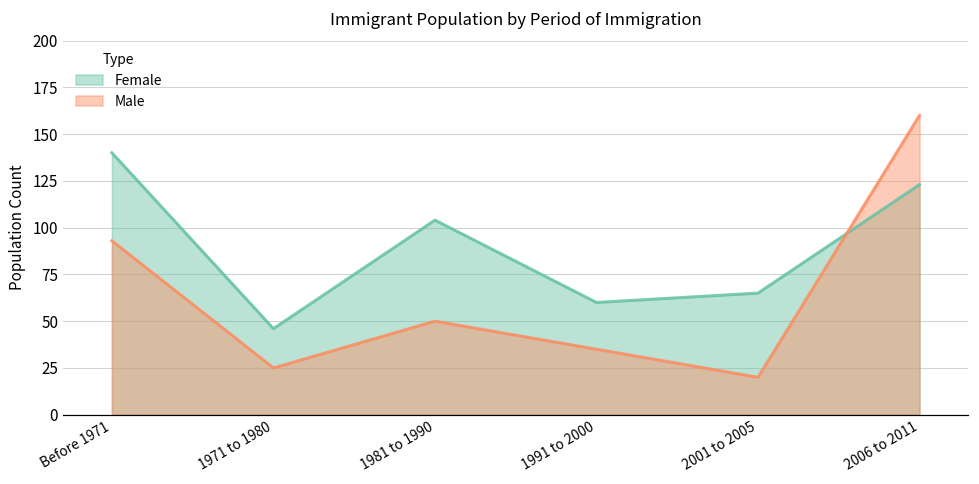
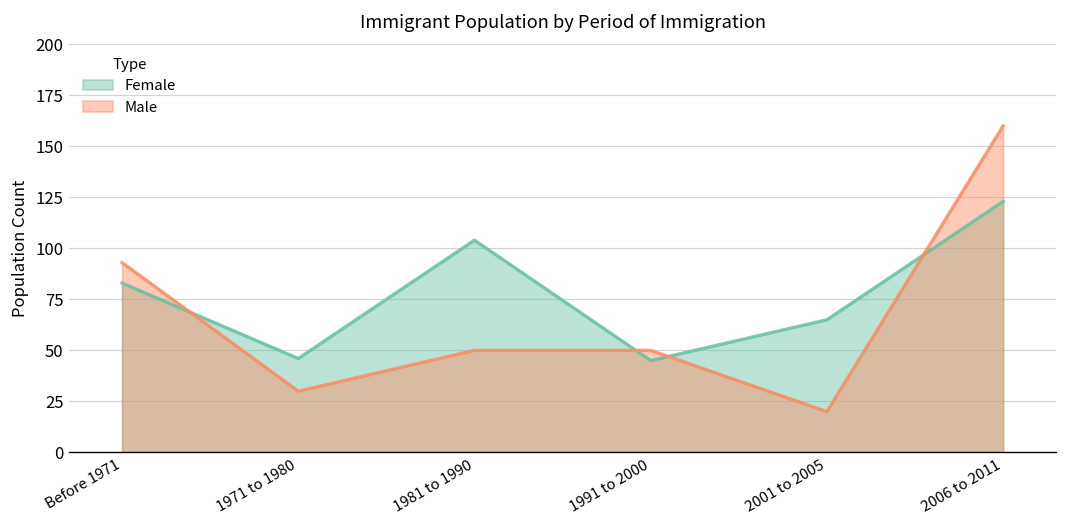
Female, Before 1971: 140 -> 83
Male, 1971 to 1980: 25 -> 30
Female, 1991 to 2000: 60 -> 45
Male, 1991 to 2000: 35 -> 50
